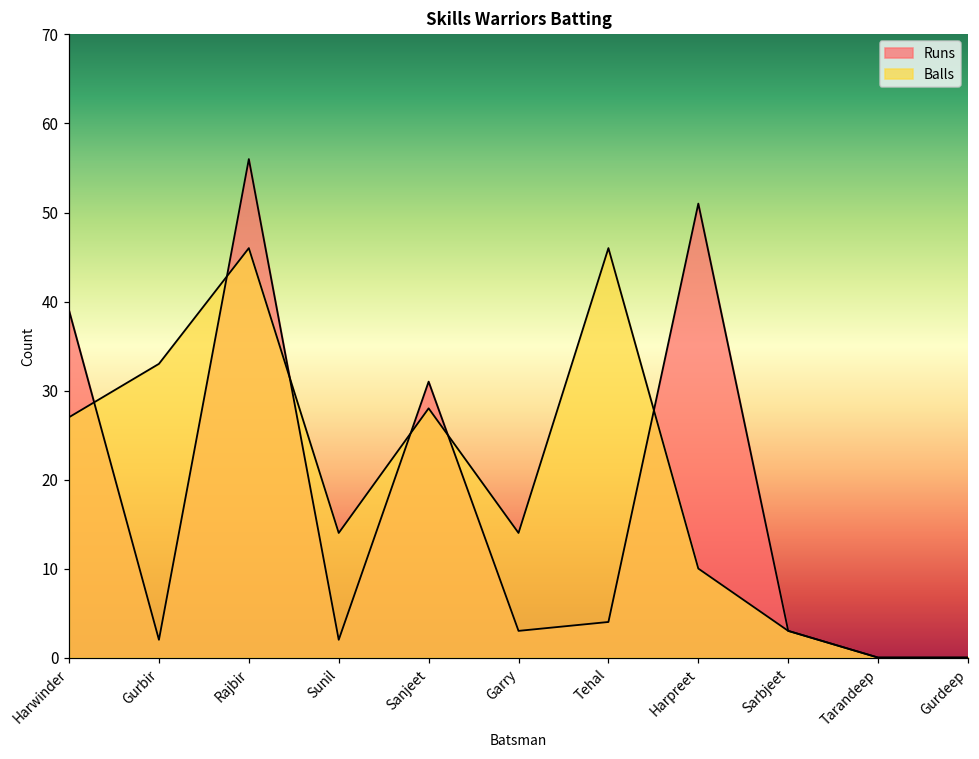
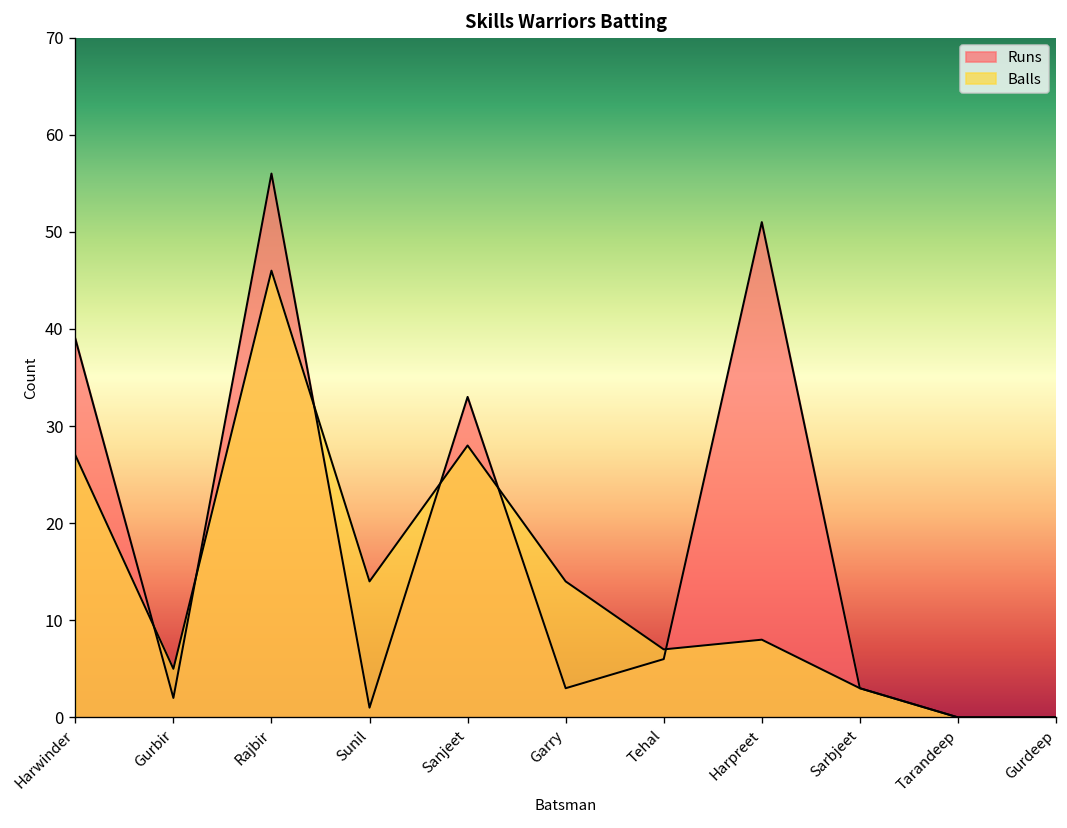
Balls, Gurbir: 33 -> 5
Runs, Sunil: 2 -> 1
Runs, Sanjeet: 31 -> 33
Runs, Tehal: 4 -> 6
Balls, Tehal: 46 -> 7
Balls, Harpreet: 10 -> 8
